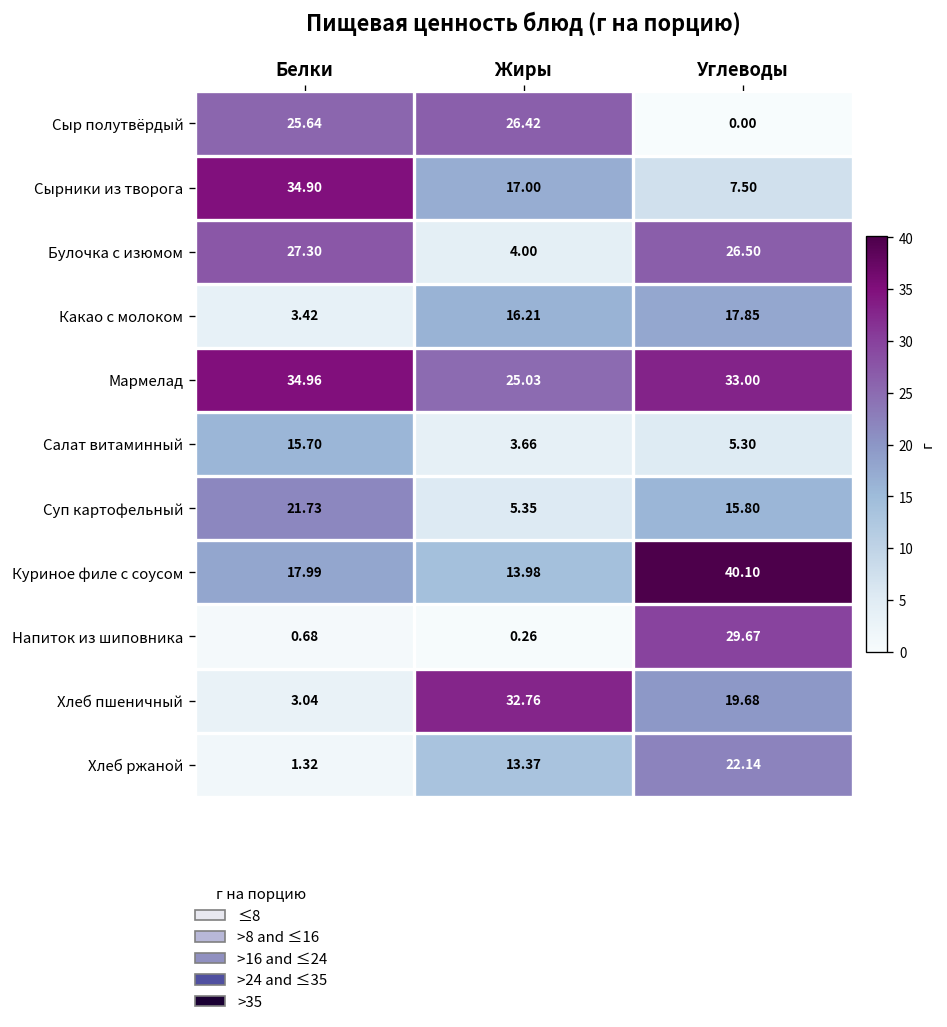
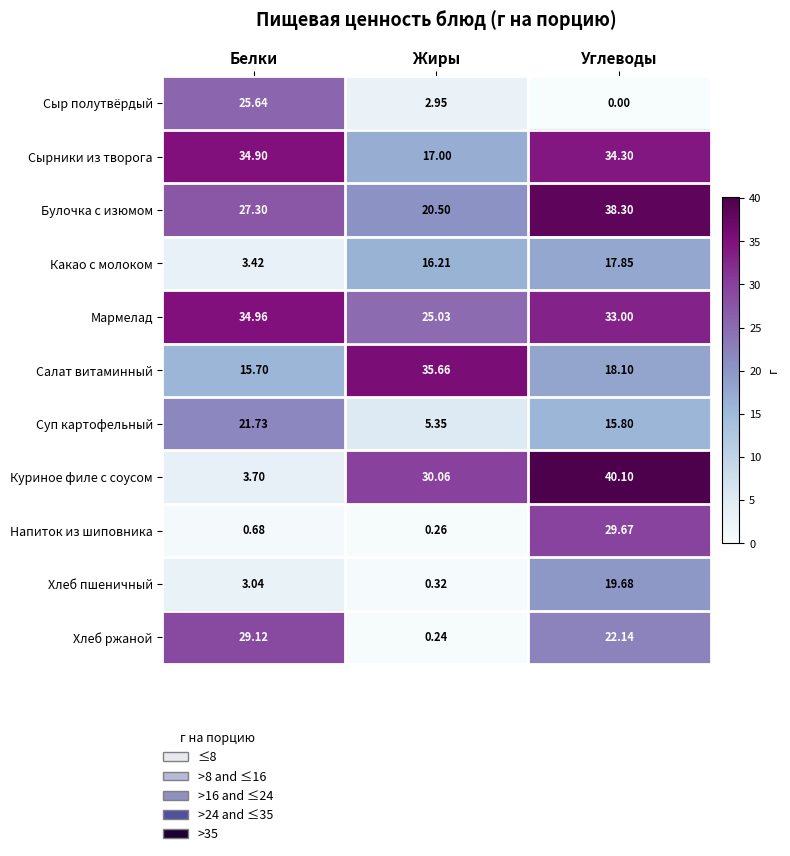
Сыр полутвёрдый, Жиры: 26.42 -> 2.95
Сырники из творога, Углеводы: 7.50 -> 34.30
Булочка с изюмом, Жиры: 4.00 -> 20.50
Булочка с изюмом, Углеводы: 26.50 -> 38.30
Салат витаминный, Жиры: 3.66 -> 35.66
Салат витаминный, Углеводы: 5.30 -> 18.10
Куриное филе с соусом, Белки: 17.99 -> 3.70
Куриное филе с соусом, Жиры: 13.98 -> 30.06
Хлеб пшеничный, Жиры: 32.76 -> 0.32
Хлеб ржаной, Белки: 1.32 -> 29.12
Хлеб ржаной, Жиры: 13.37 -> 0.24
